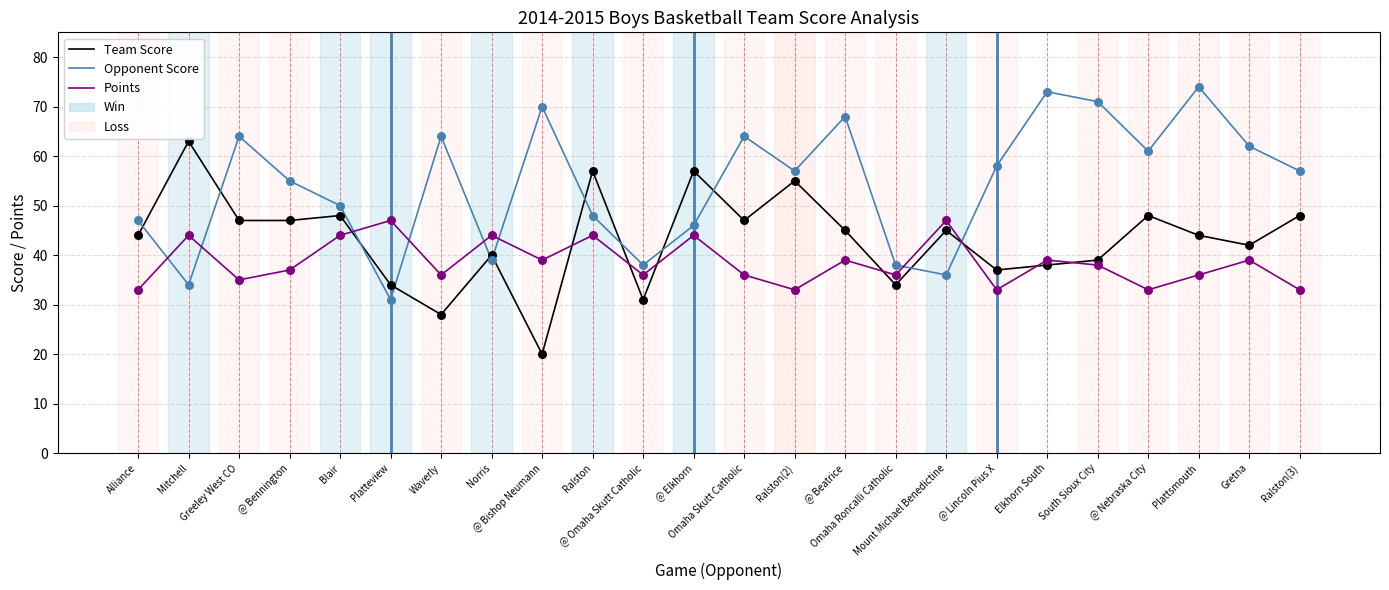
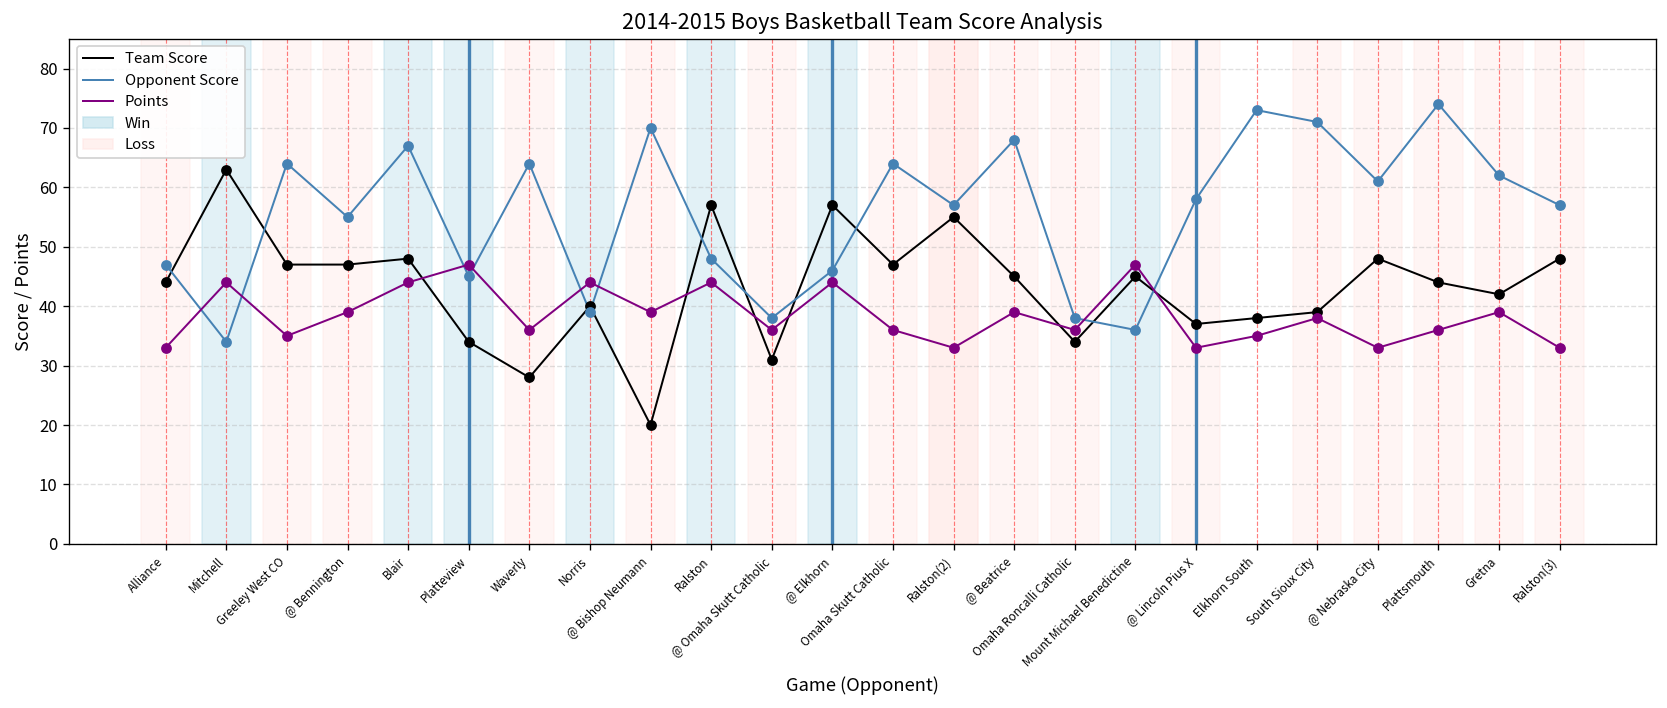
Points, @ Bennington: 37 -> 39
Opponent Score, Blair: 50 -> 67
Opponent Score, Platteview: 31 -> 45
Points, Elkhorn South: 39 -> 35
